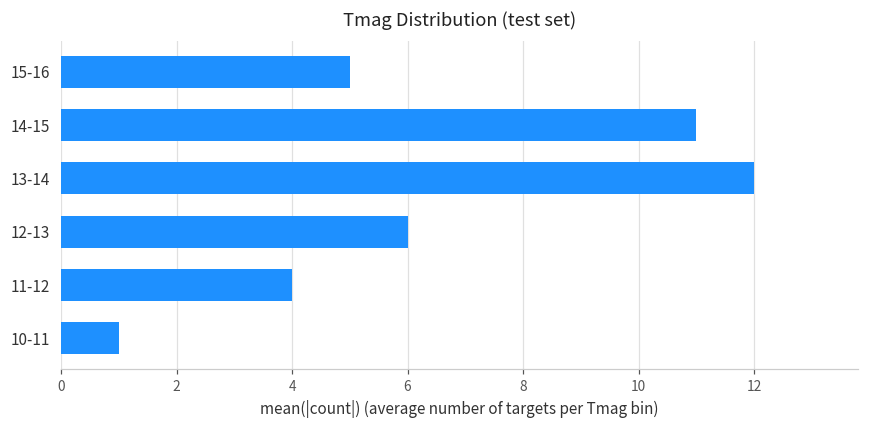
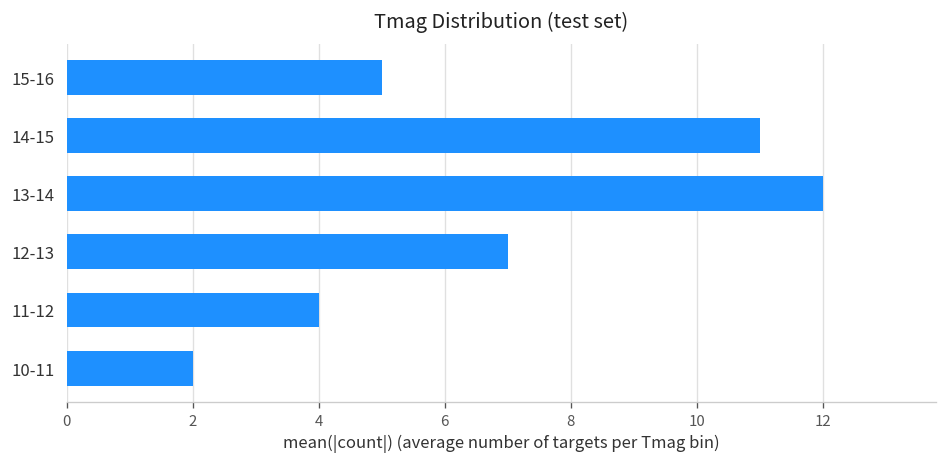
12-13: 6 -> 7
10-11: 1 -> 2
